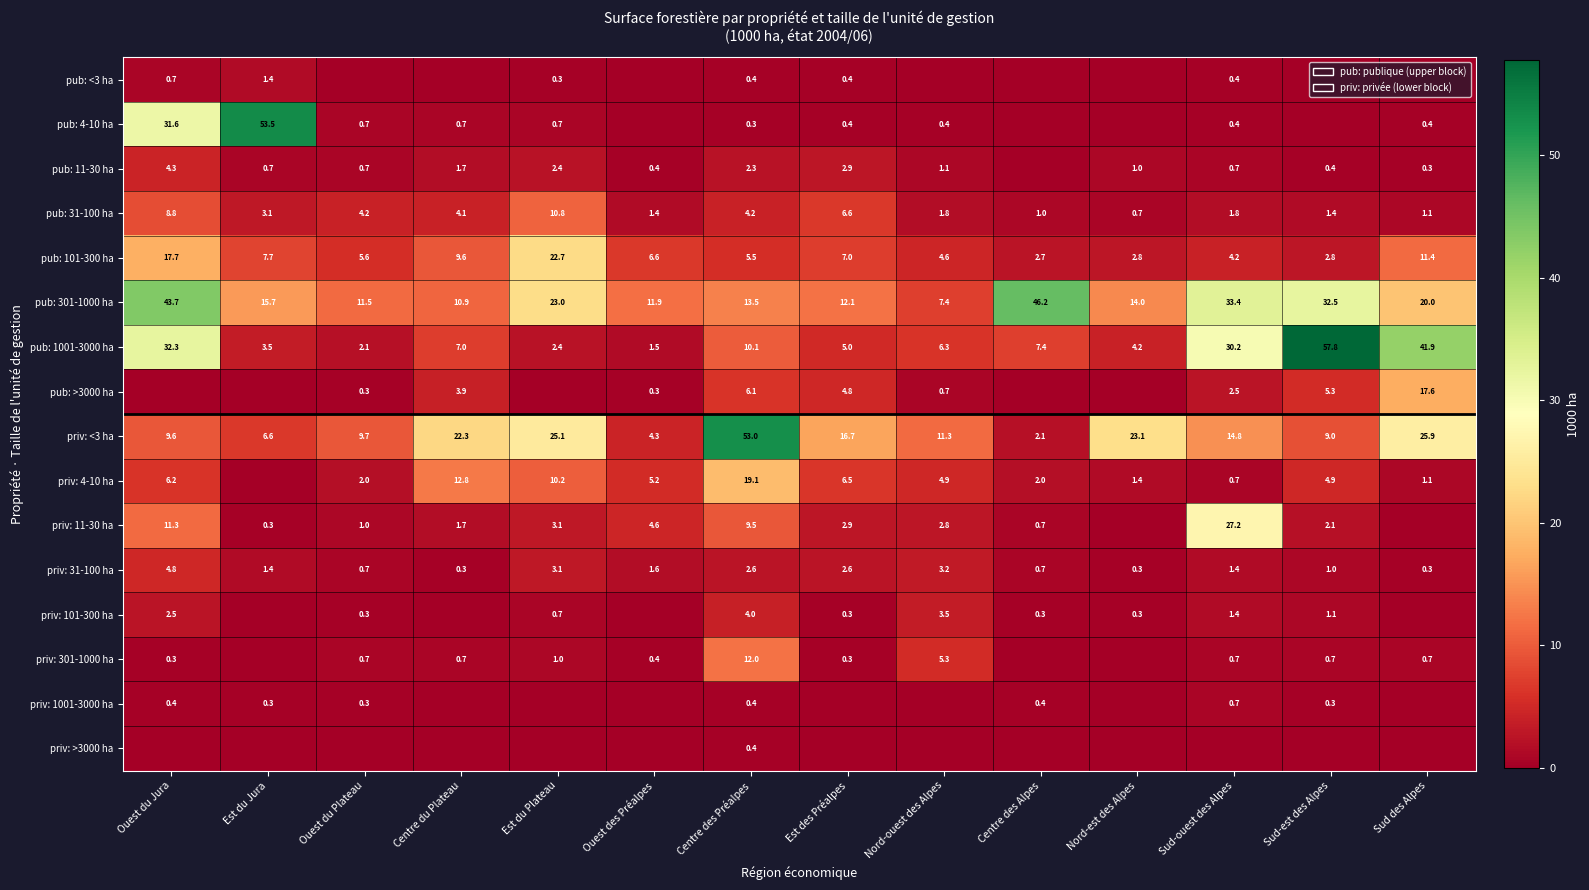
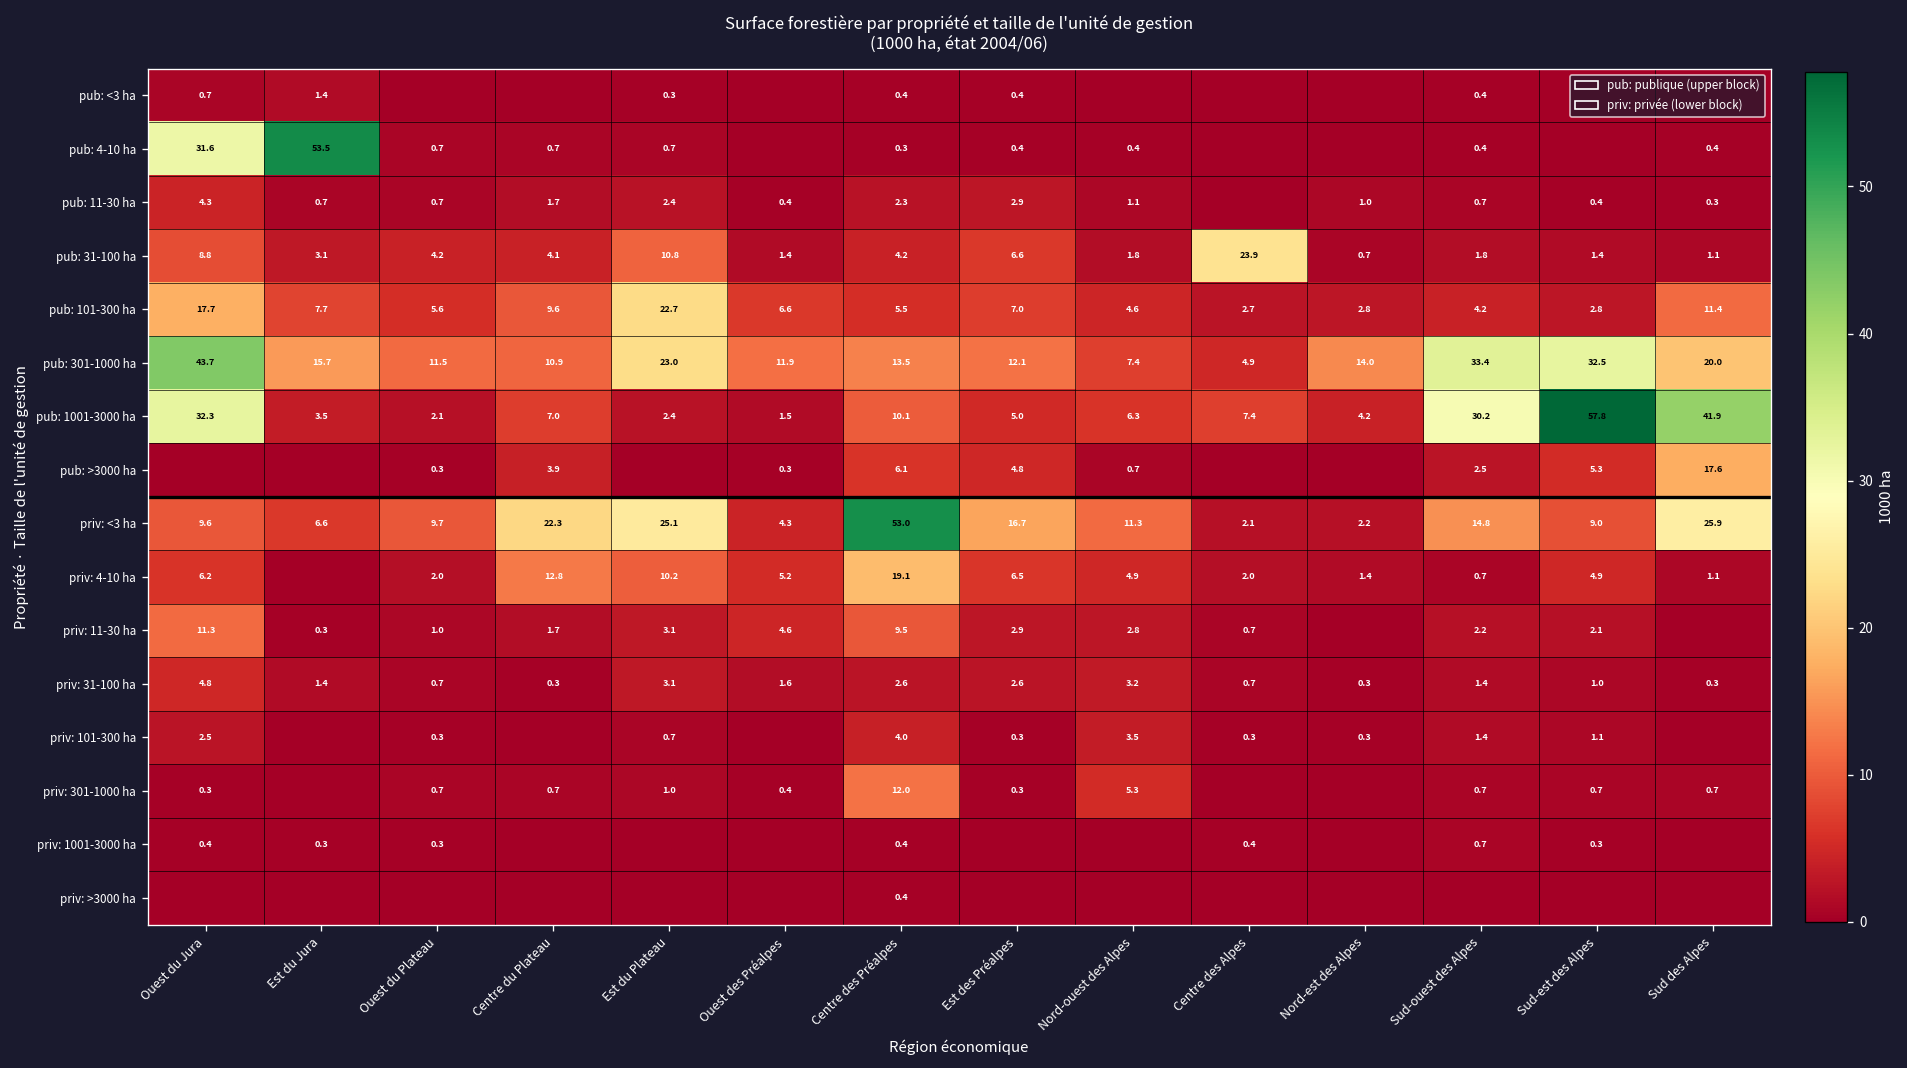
pub: 31-100 ha, Centre des Alpes: 1.0 -> 23.9
pub: 301-1000 ha, Centre des Alpes: 46.2 -> 4.9
priv: <3 ha, Nord-est des Alpes: 23.1 -> 2.2
priv: 11-30 ha, Sud-ouest des Alpes: 27.2 -> 2.2
